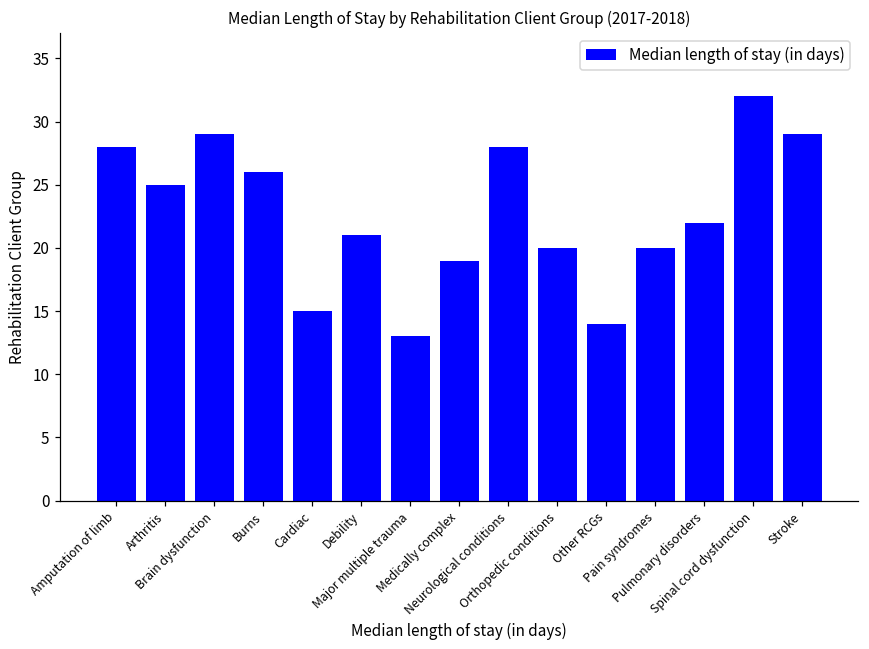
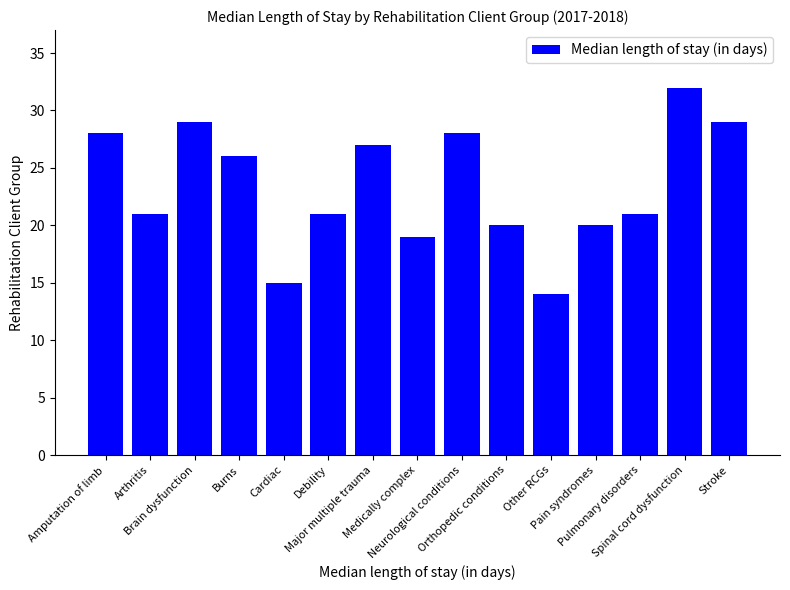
Arthritis: 25 -> 21
Major multiple trauma: 13 -> 27
Pulmonary disorders: 22 -> 21
